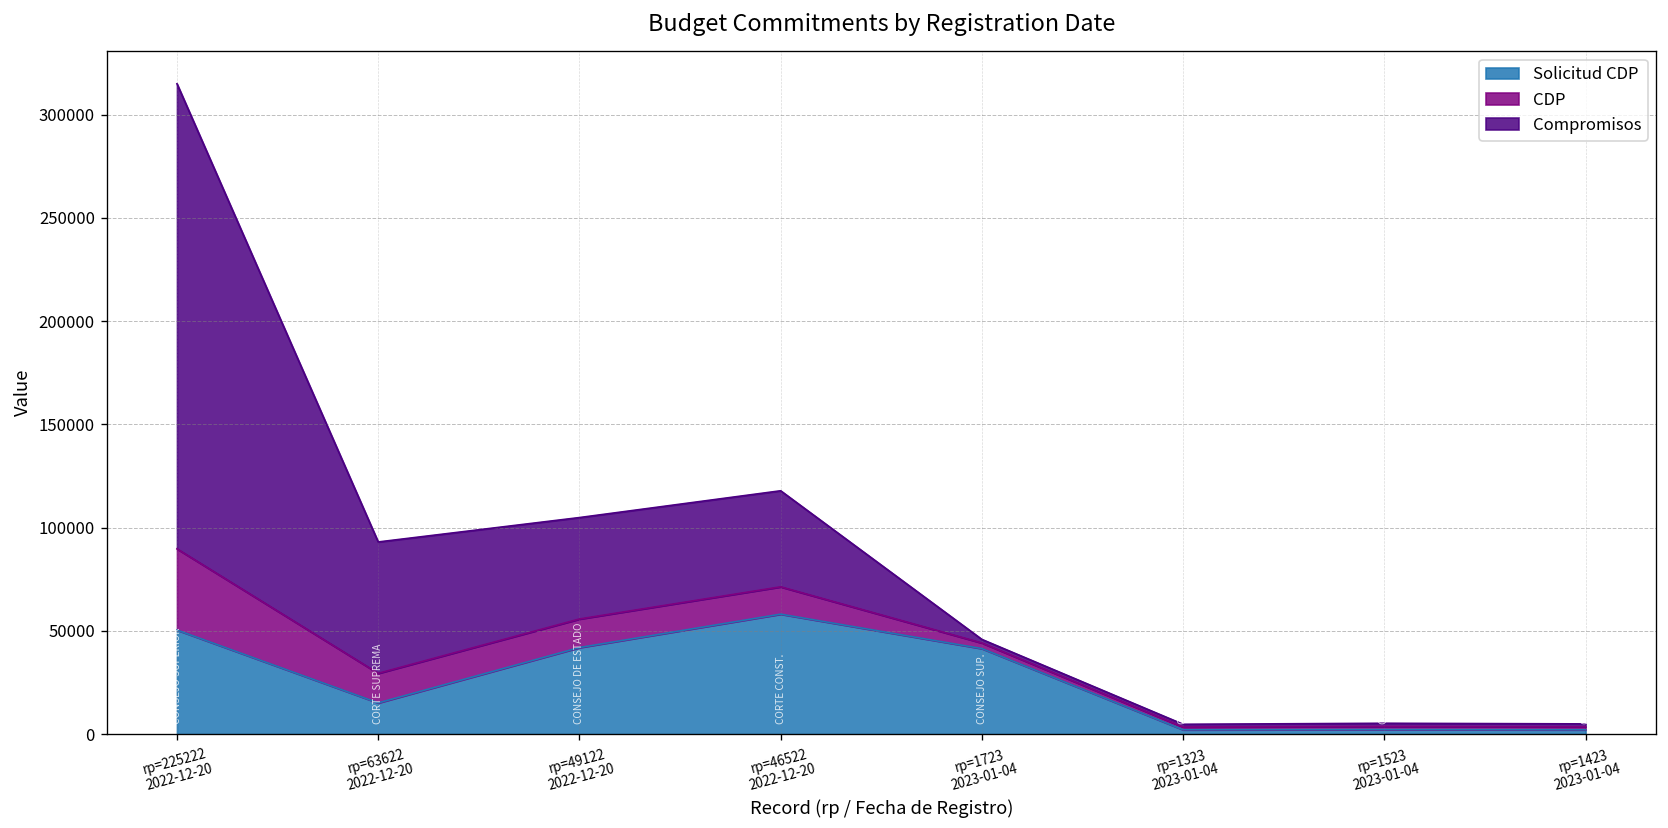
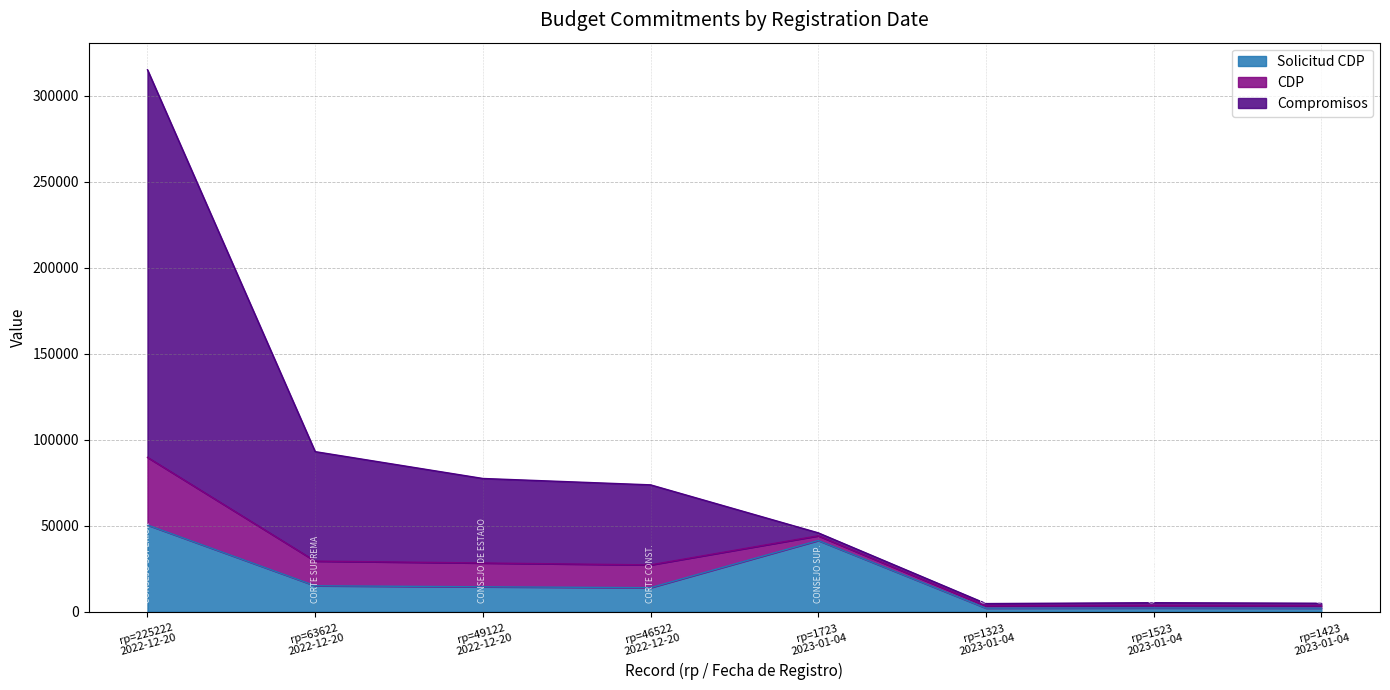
Solicitud CDP, rp=49122 2022-12-20: 42000 -> 15000
Solicitud CDP, rp=46522 2022-12-20: 58000 -> 14000
